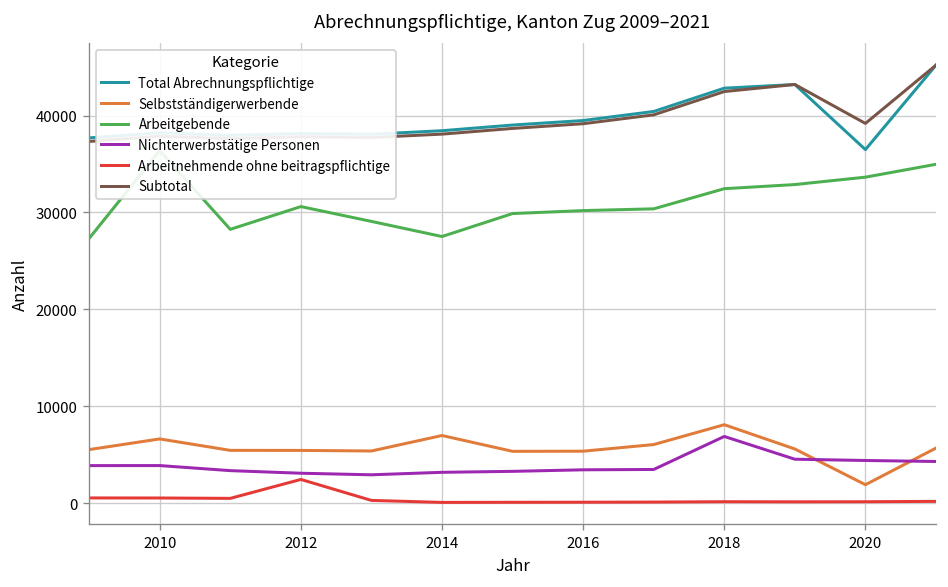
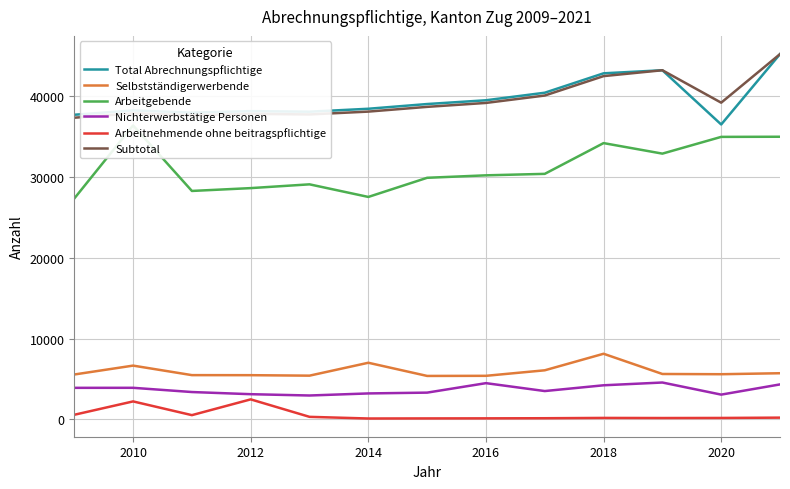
Arbeitnehmende ohne beitragspflichtige, 2010: 1000 -> 2000
Arbeitgebende, 2012: 31000 -> 29000
Nichterwerbstätige Personen, 2016: 3000 -> 4000
Arbeitgebende, 2018: 32000 -> 34000
Nichterwerbstätige Personen, 2018: 7000 -> 4000
Selbstständigerwerbende, 2020: 2000 -> 6000
Arbeitgebende, 2020: 34000 -> 35000
Nichterwerbstätige Personen, 2020: 4000 -> 3000
